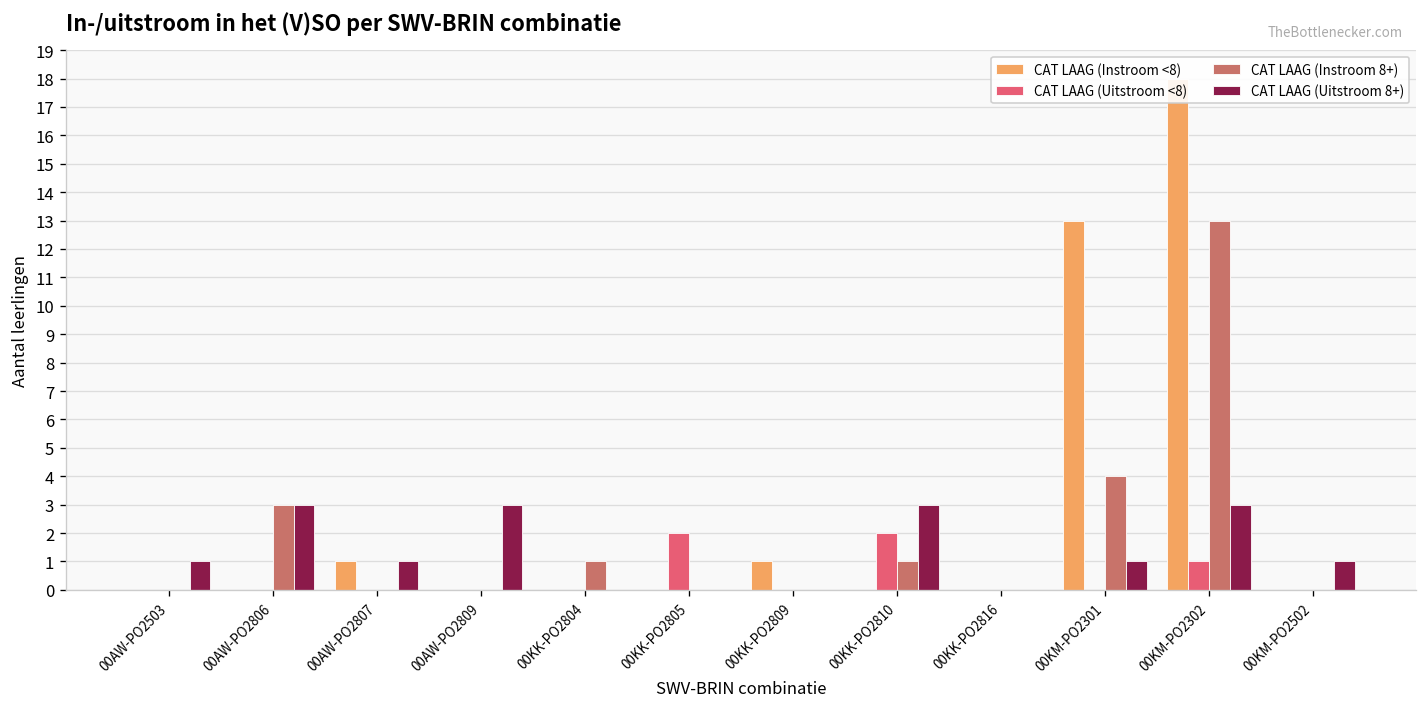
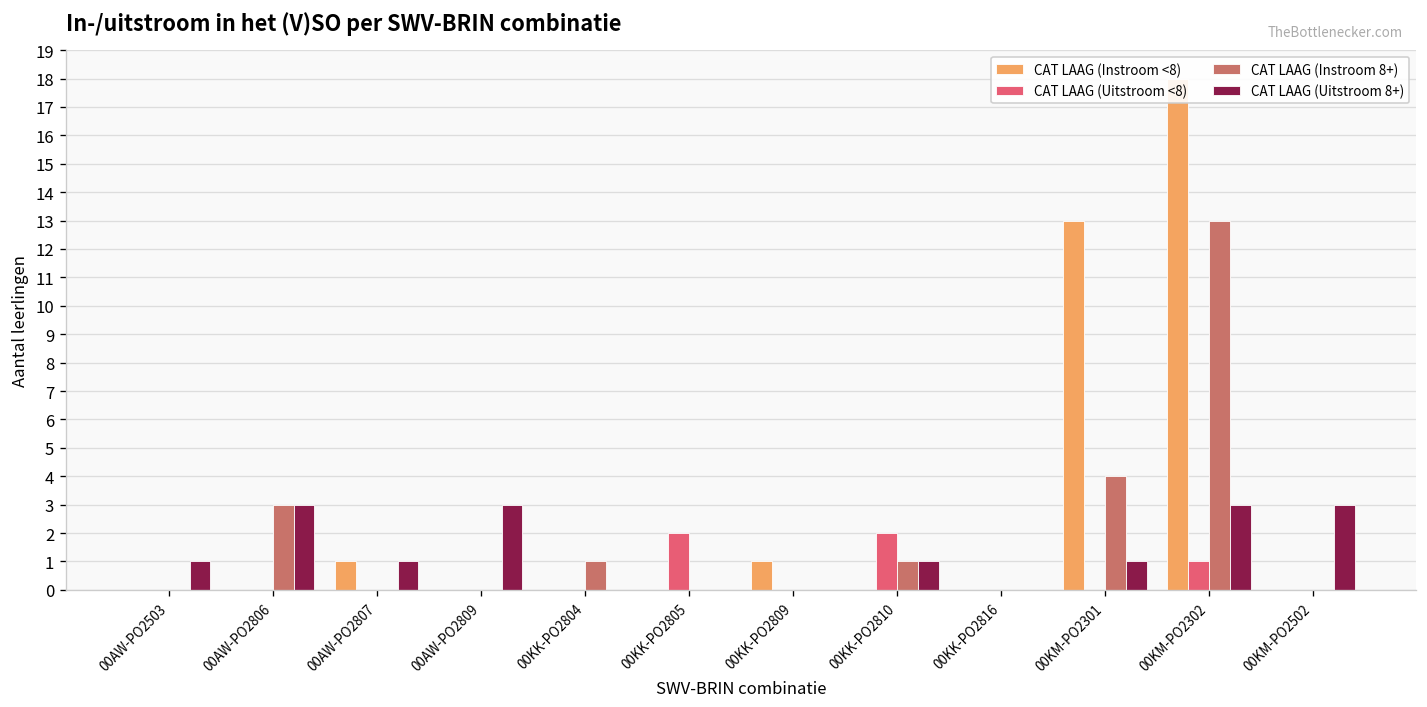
CAT LAAG (Uitstroom 8+), 00KK-PO2810: 3 -> 1
CAT LAAG (Uitstroom 8+), 00KM-PO2502: 1 -> 3
